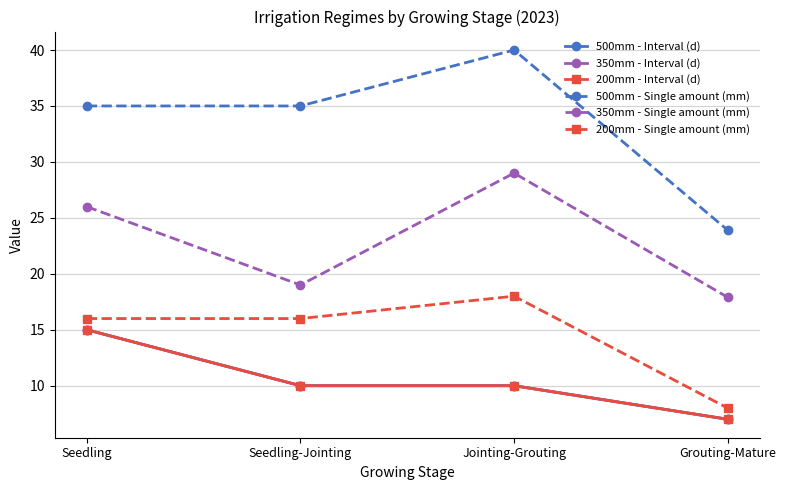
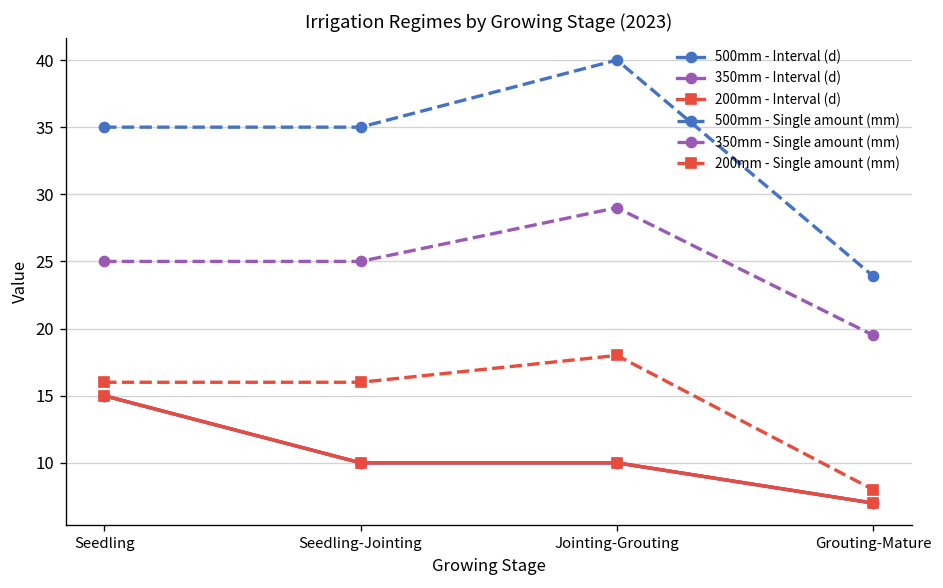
350mm - Single amount (mm), Seedling: 26 -> 25
350mm - Single amount (mm), Seedling-Jointing: 19 -> 25
350mm - Single amount (mm), Grouting-Mature: 17.9 -> 19.5
